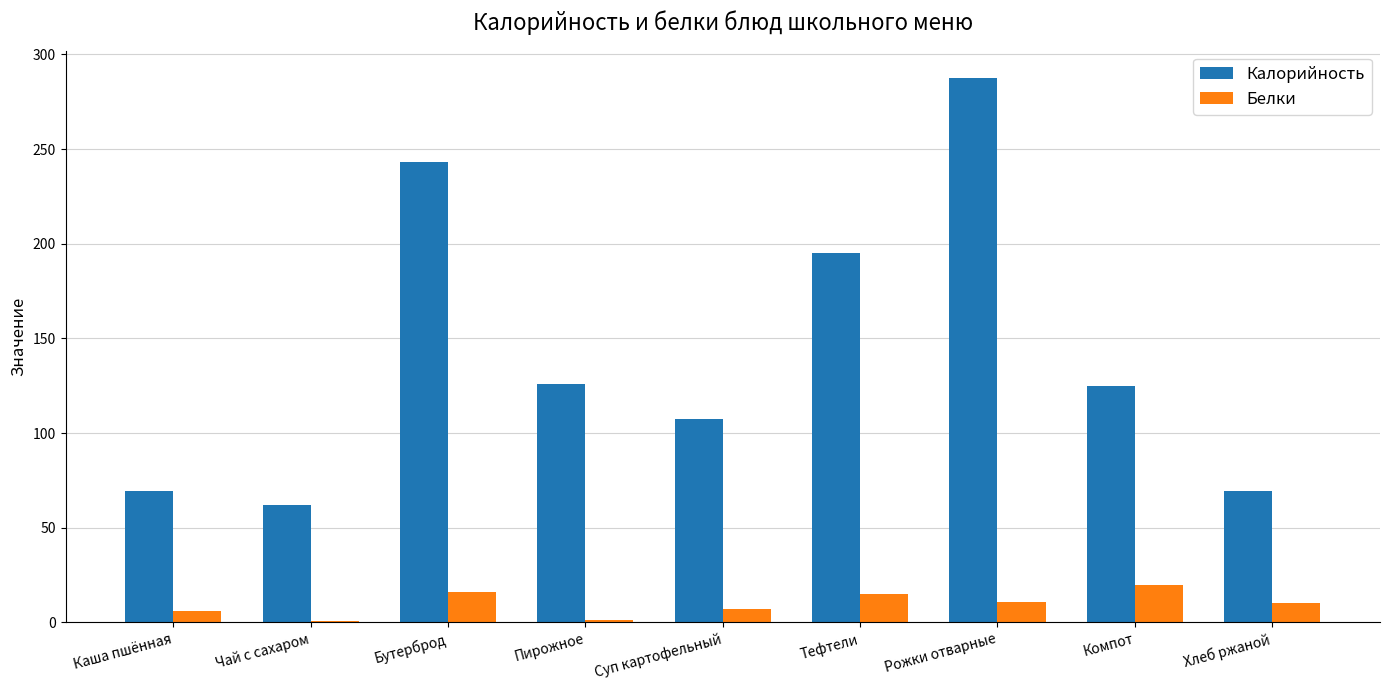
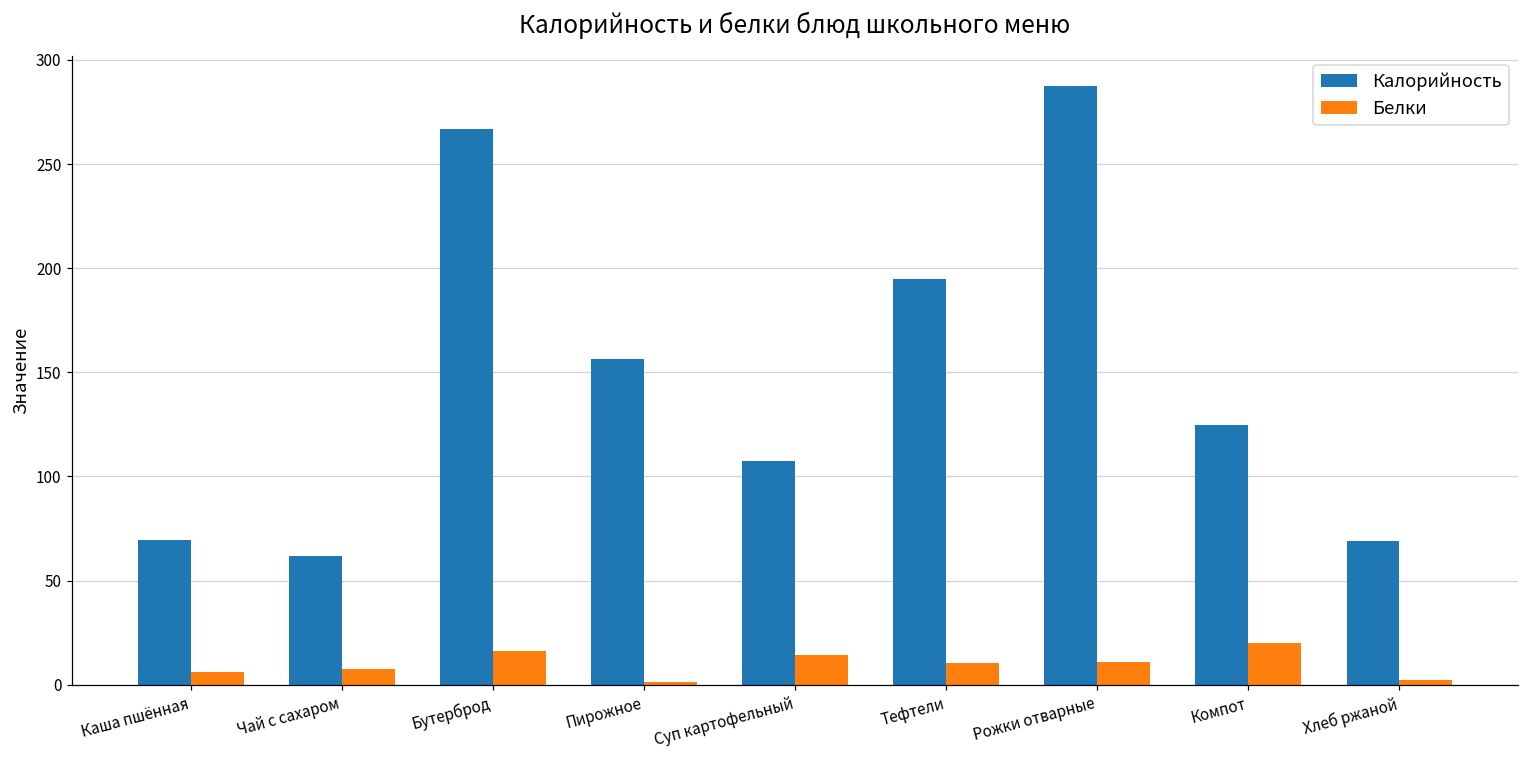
Белки, Чай с сахаром: 1 -> 7
Калорийность, Бутерброд: 243 -> 267
Калорийность, Пирожное: 126 -> 157
Белки, Суп картофельный: 7 -> 14
Белки, Тефтели: 15 -> 10
Белки, Хлеб ржаной: 10 -> 2
